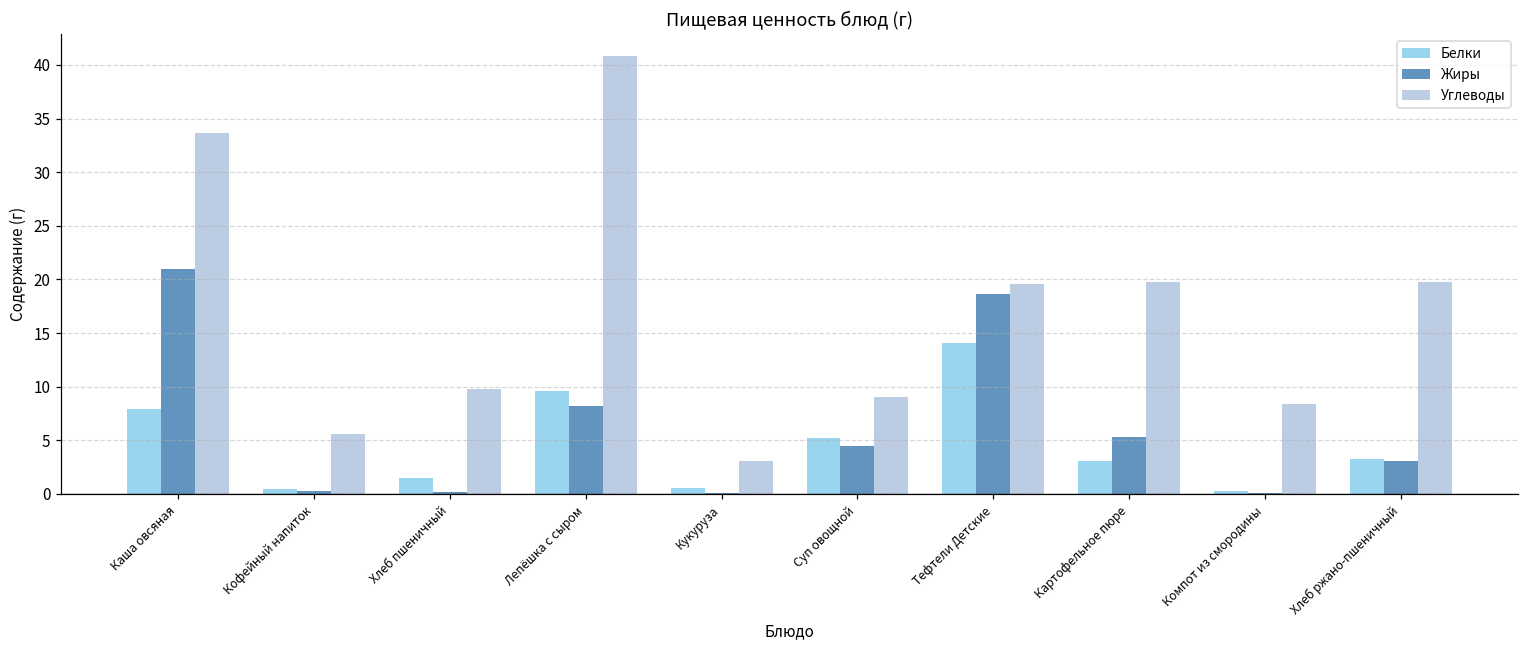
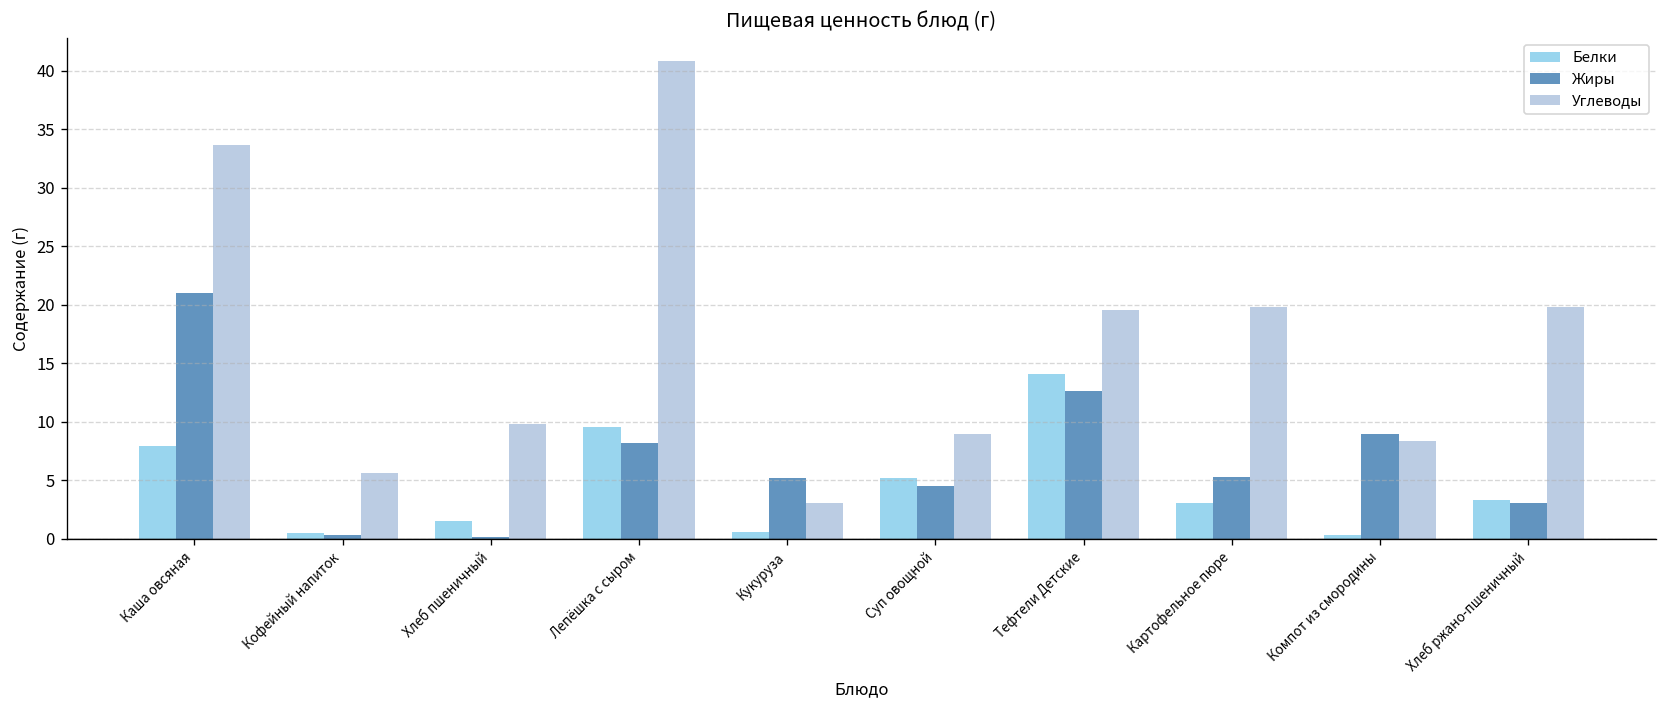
Жиры, Кукуруза: 0 -> 5
Жиры, Тефтели Детские: 19 -> 13
Жиры, Компот из смородины: 0 -> 9
